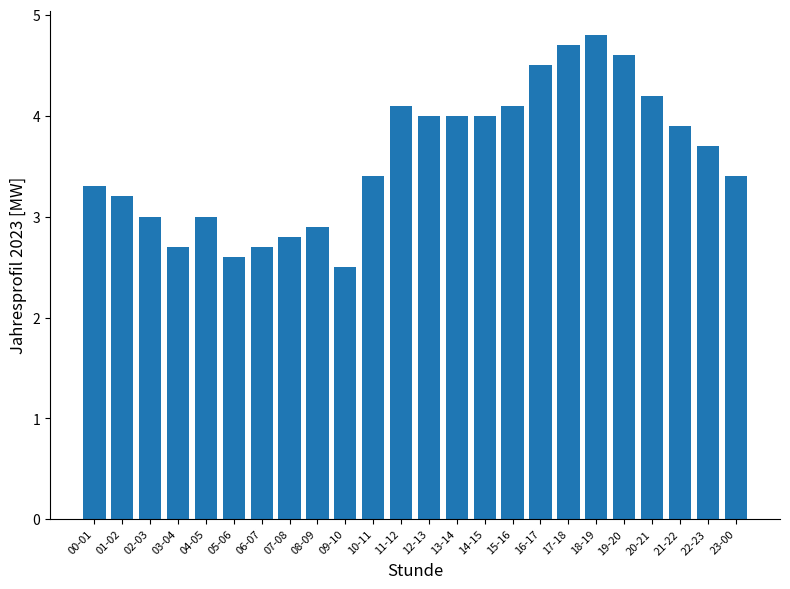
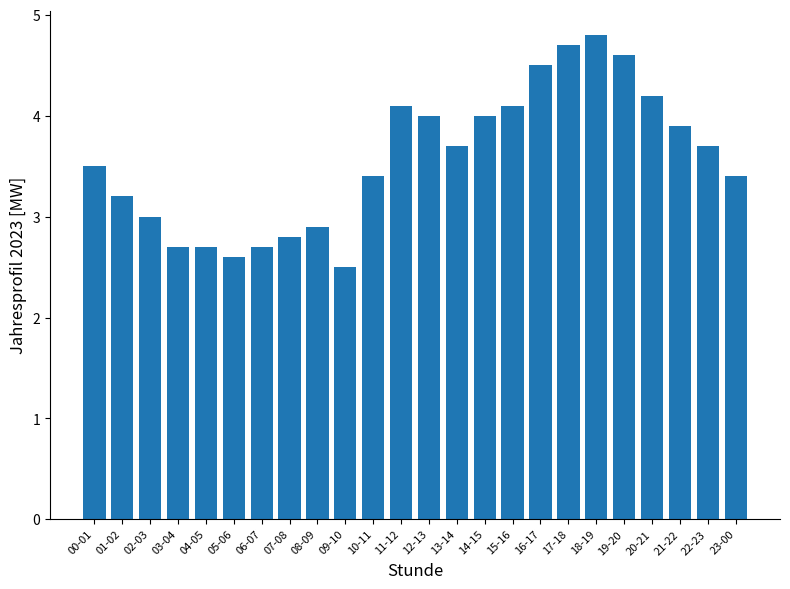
00-01: 3.3 -> 3.5
04-05: 3.0 -> 2.7
13-14: 4.0 -> 3.7
